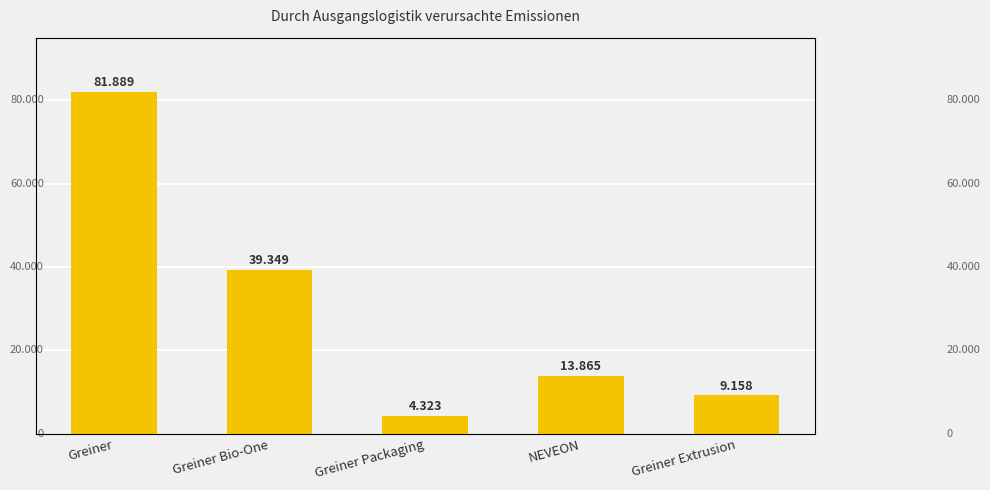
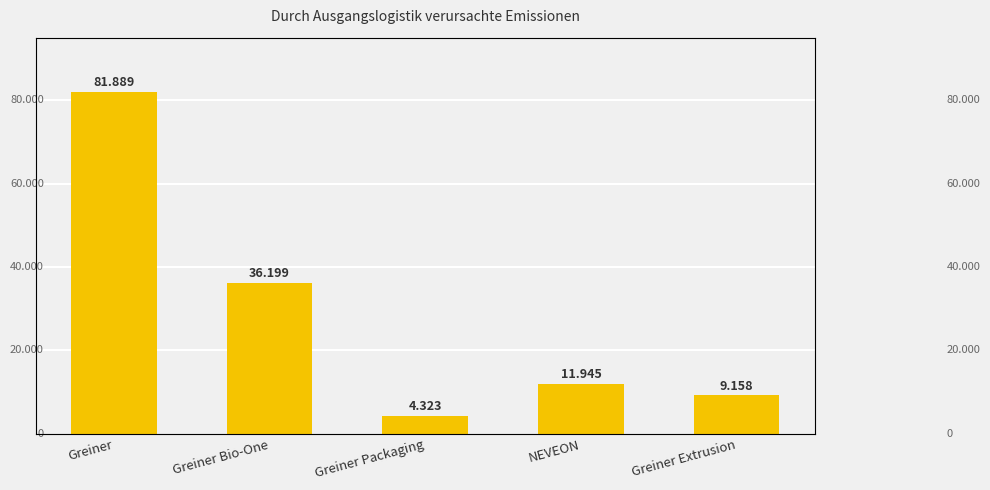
Greiner Bio-One: 39.349 -> 36.199
NEVEON: 13.865 -> 11.945
